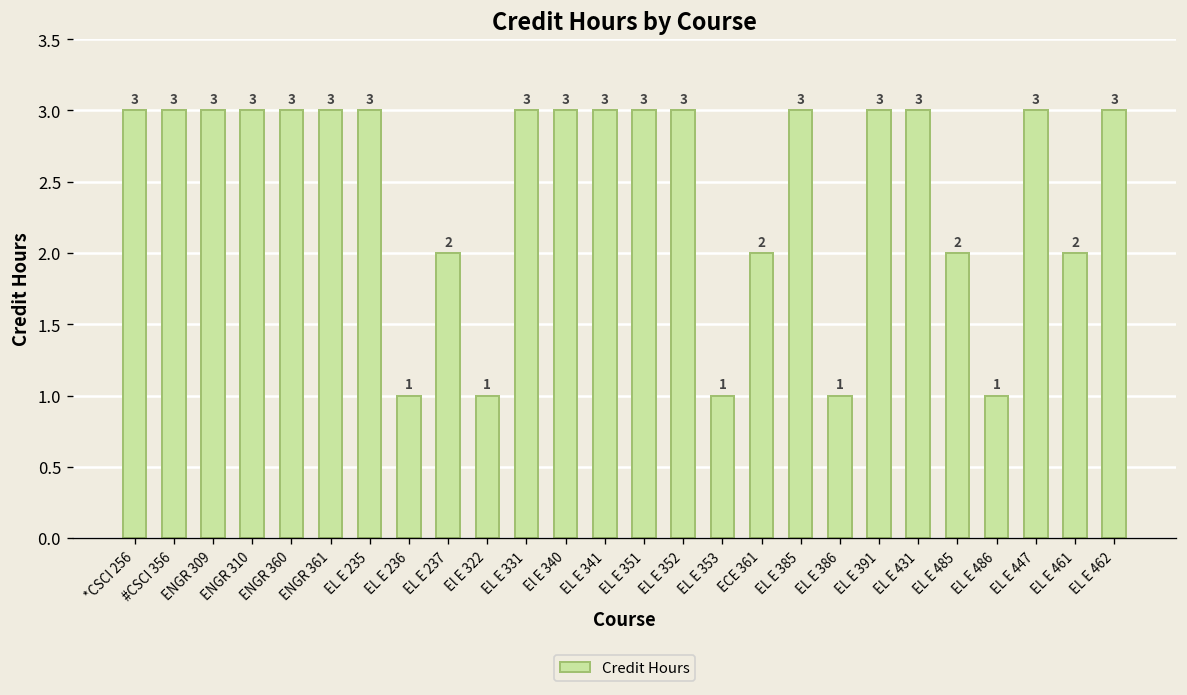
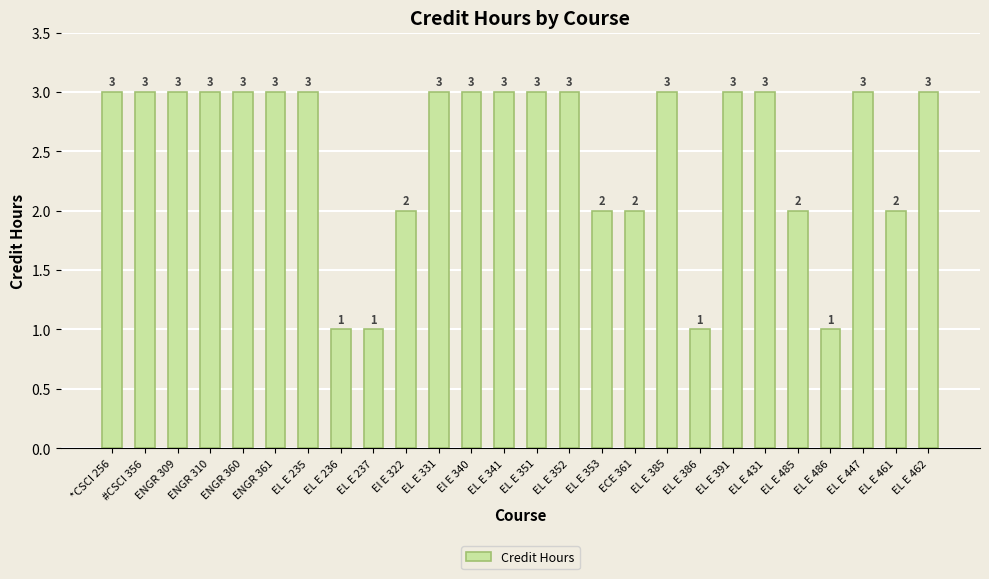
EL E 237: 2 -> 1
El E 322: 1 -> 2
EL E 353: 1 -> 2
